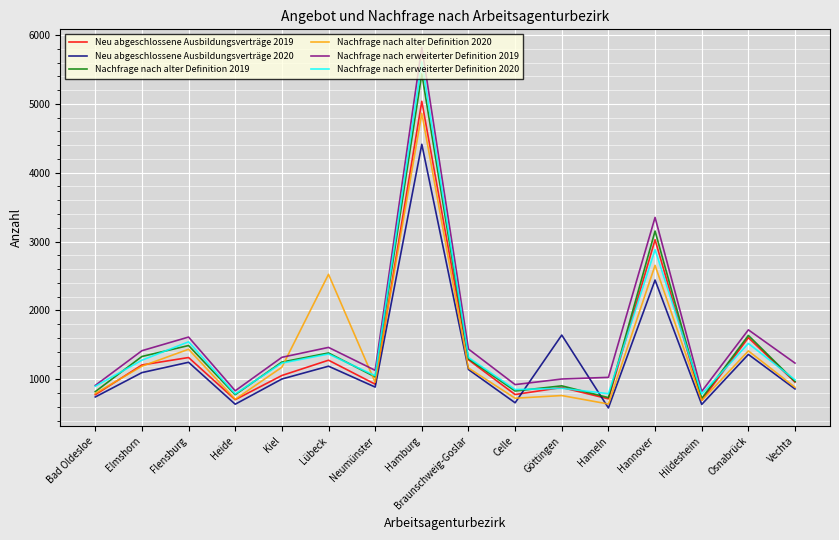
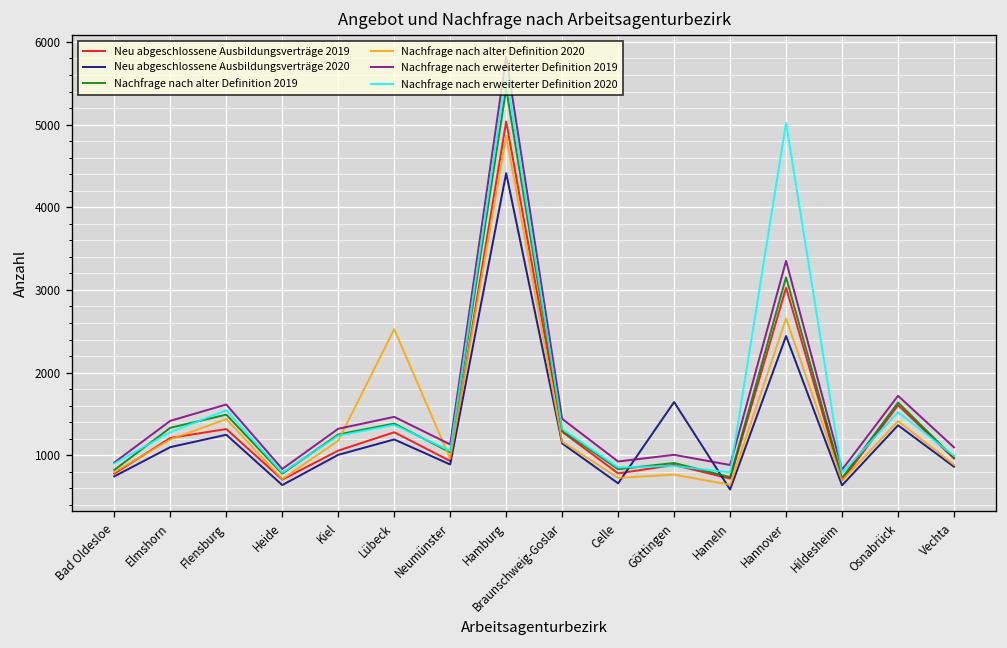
Nachfrage nach erweiterter Definition 2019, Hameln: 1000 -> 900
Nachfrage nach erweiterter Definition 2020, Hannover: 2900 -> 5000
Nachfrage nach erweiterter Definition 2019, Vechta: 1200 -> 1100
